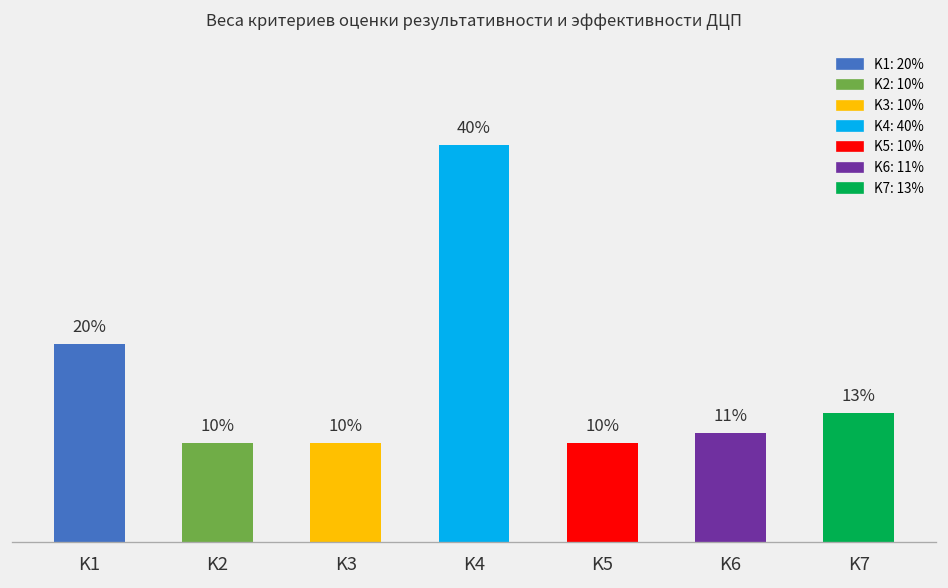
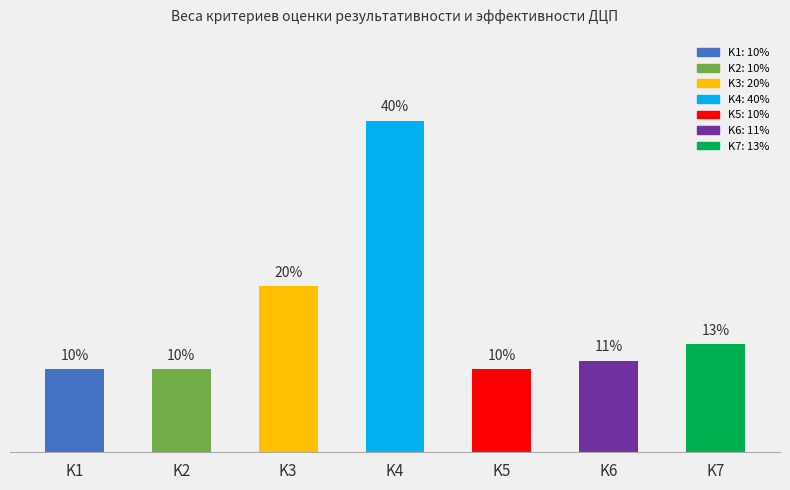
K1: 20% -> 10%
K3: 10% -> 20%
